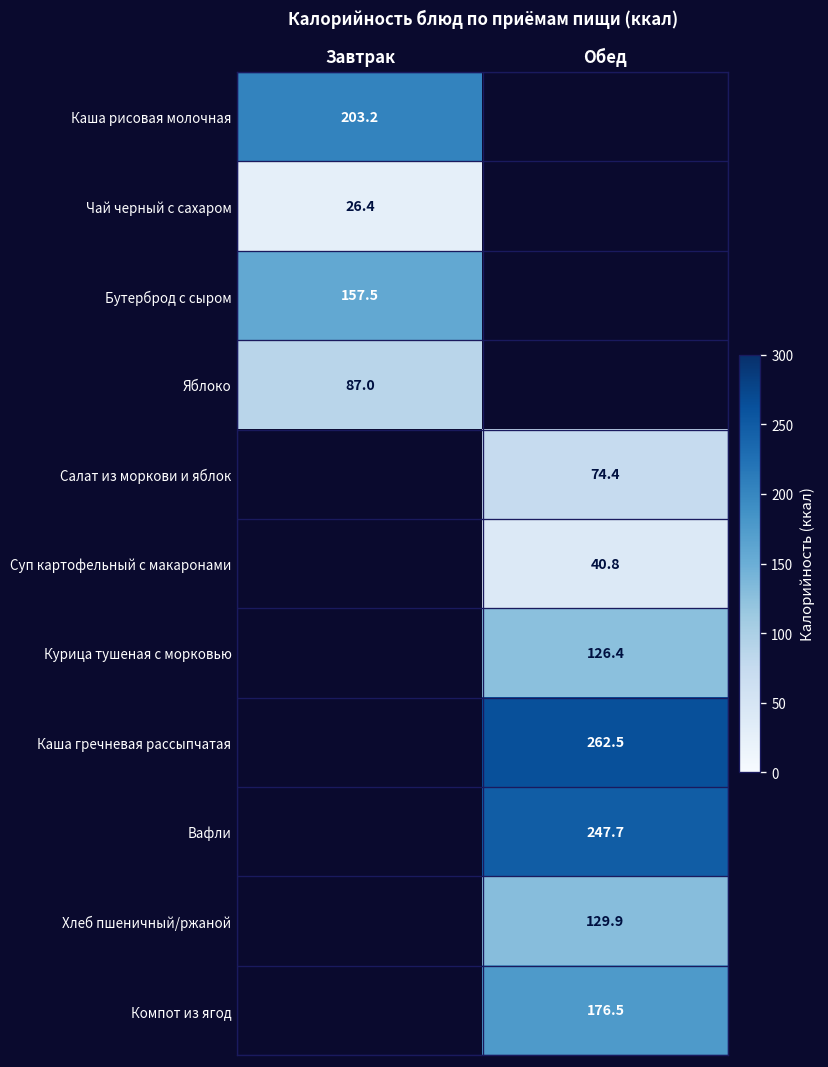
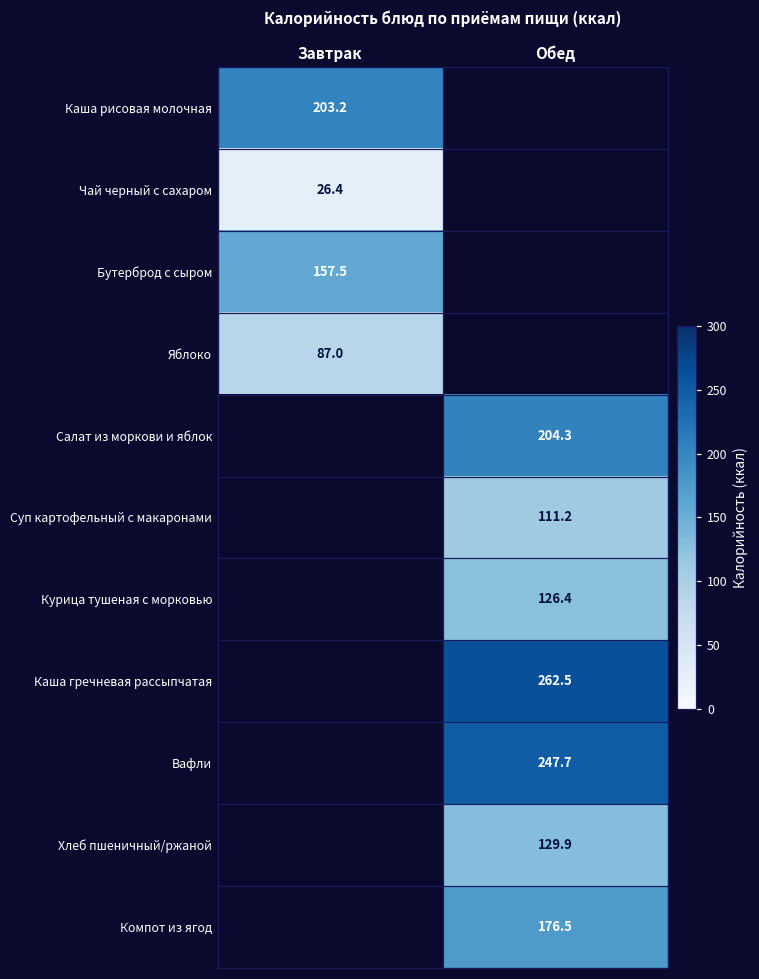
Салат из моркови и яблок, Обед: 74.4 -> 204.3
Суп картофельный с макаронами, Обед: 40.8 -> 111.2
